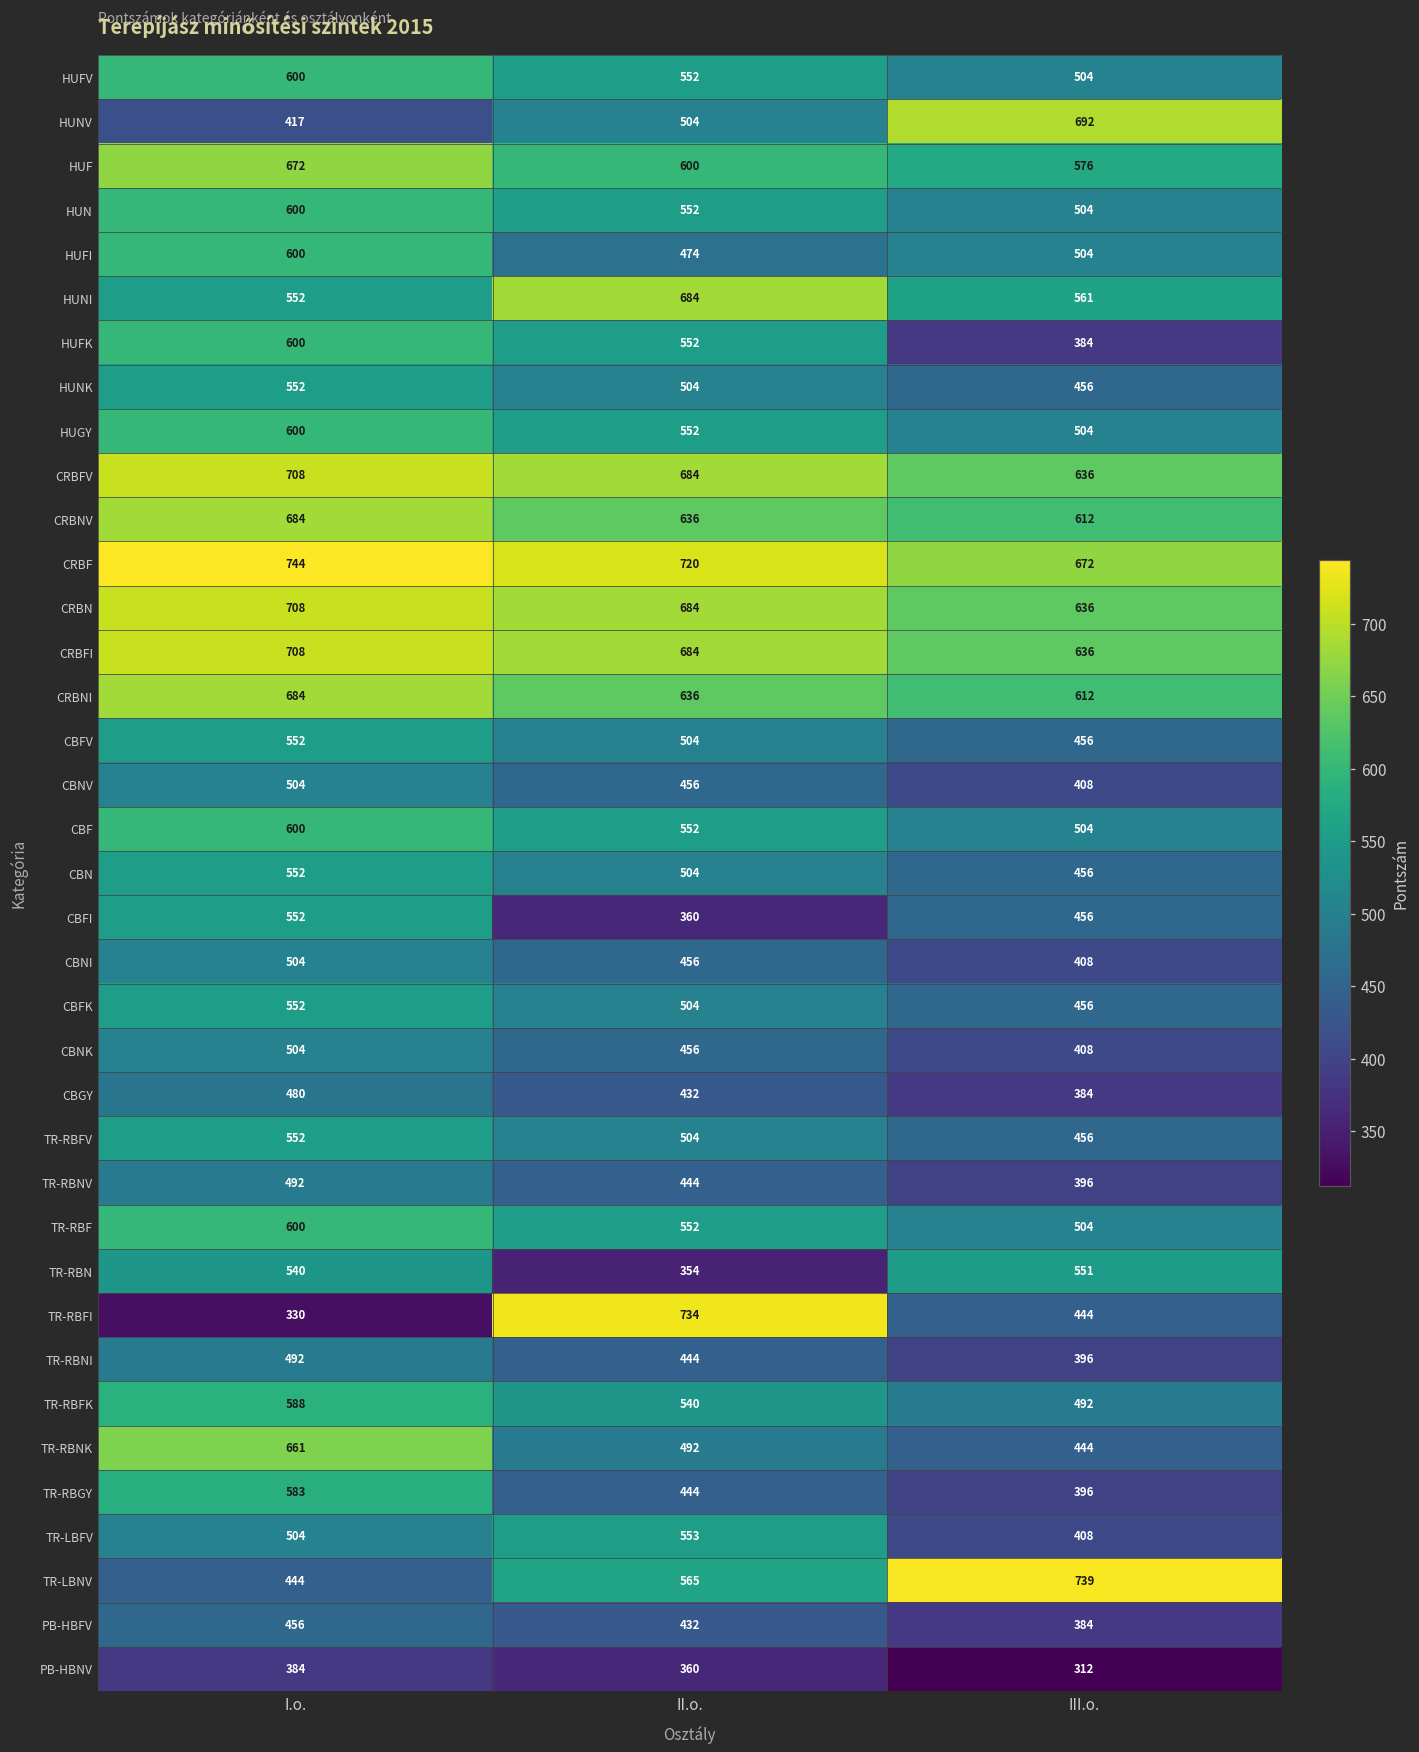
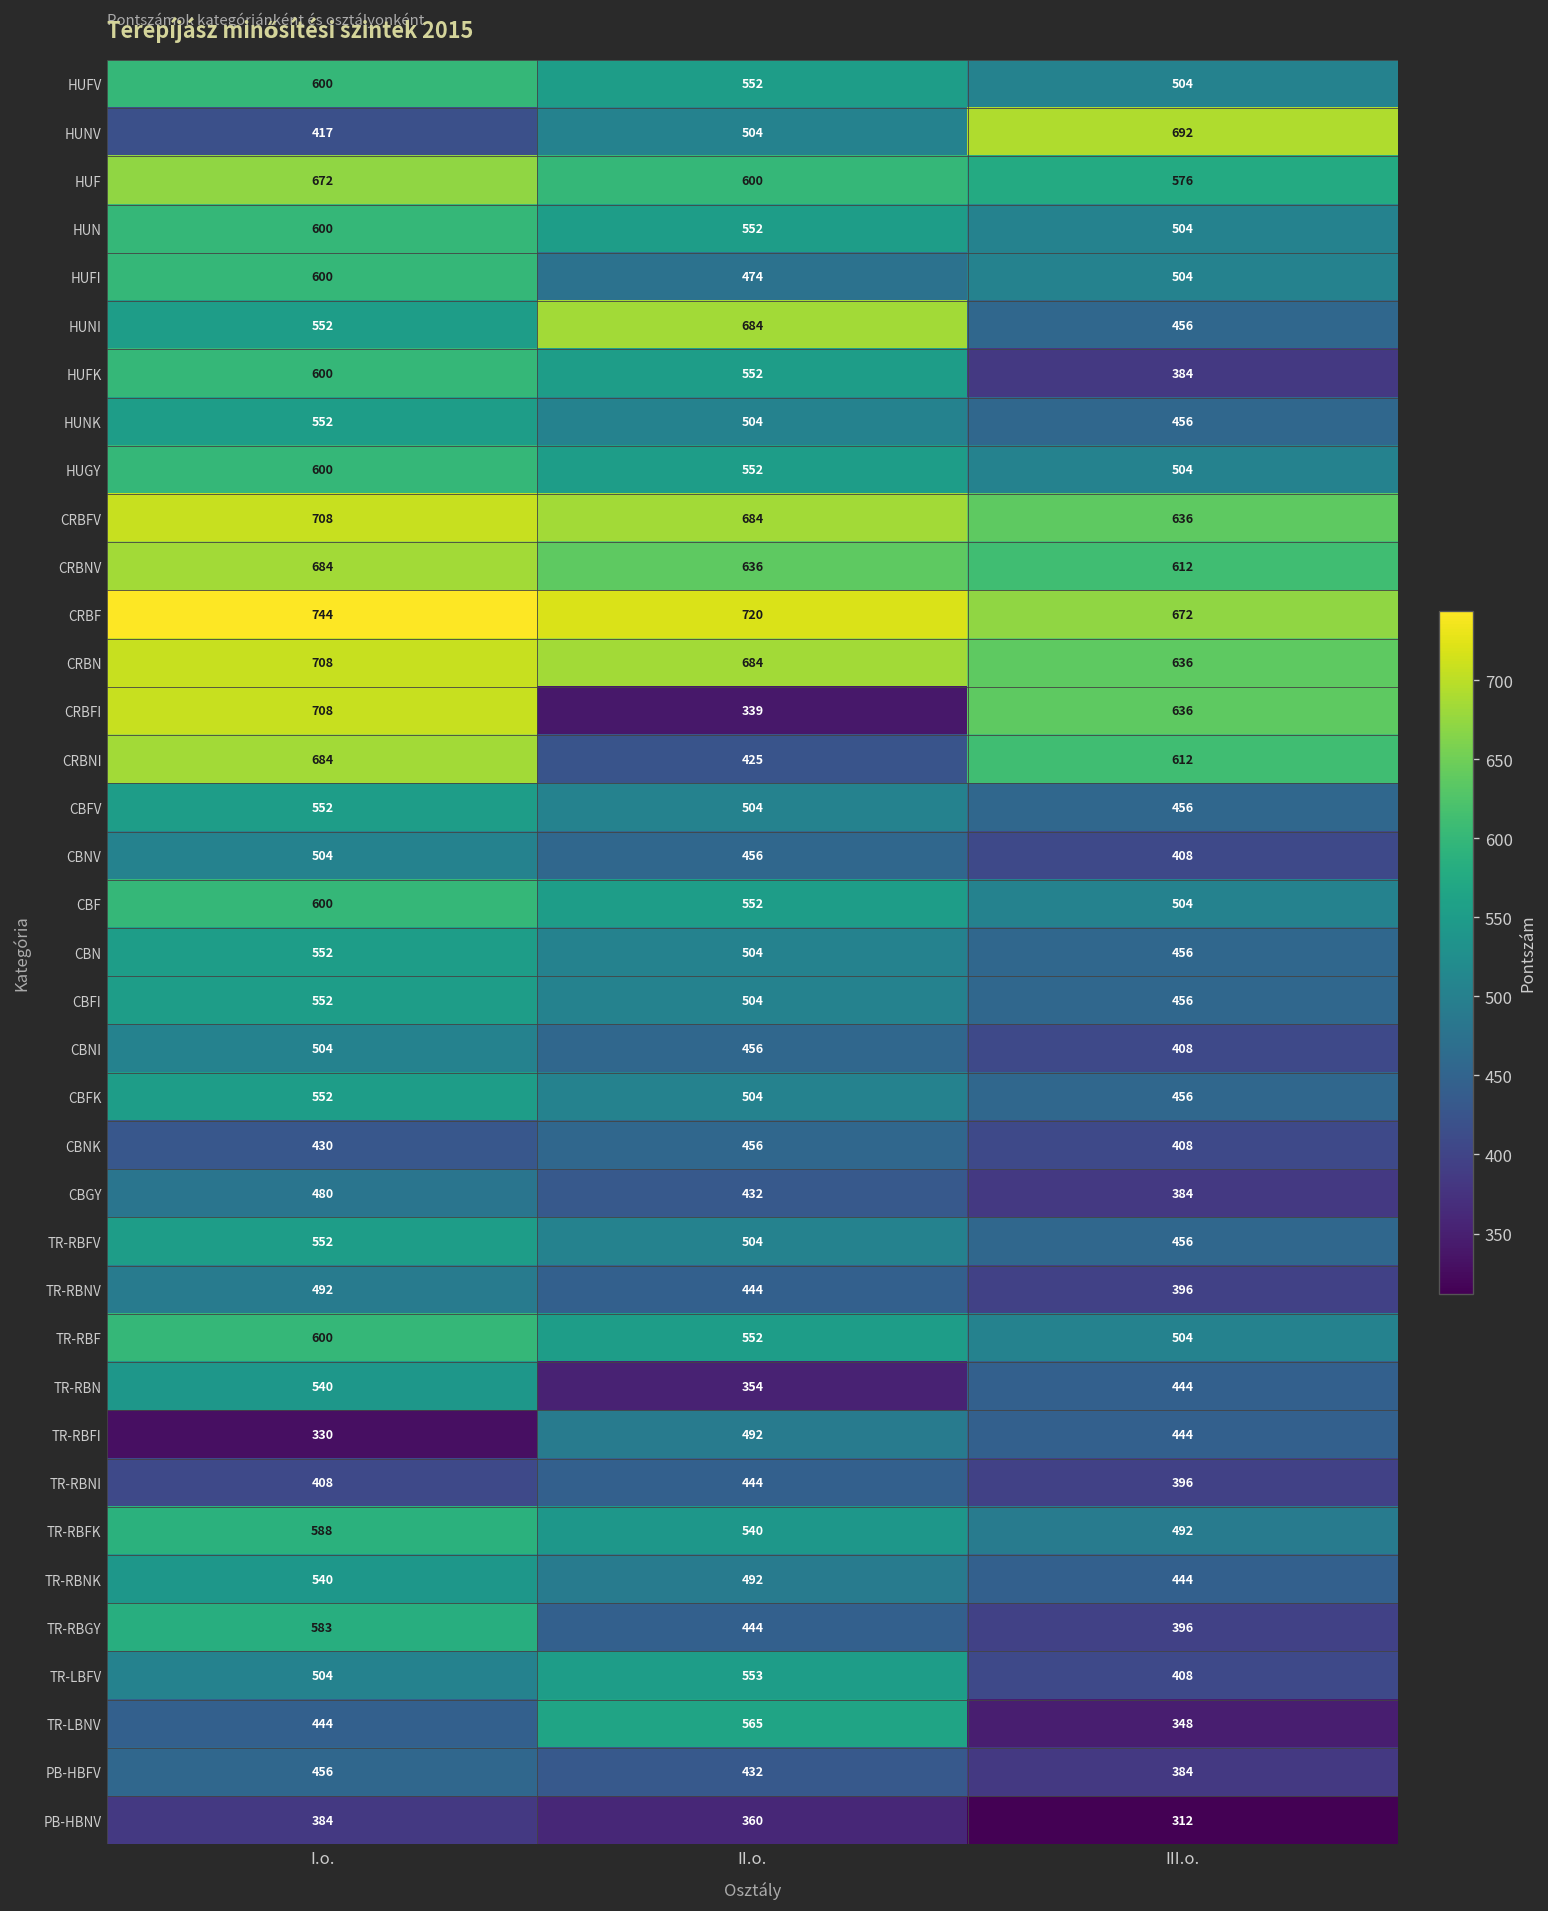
HUNI, III.o.: 561 -> 456
CRBFI, II.o.: 684 -> 339
CRBNI, II.o.: 636 -> 425
CBFI, II.o.: 360 -> 504
CBNK, I.o.: 504 -> 430
TR-RBN, III.o.: 551 -> 444
TR-RBFI, II.o.: 734 -> 492
TR-RBNI, I.o.: 492 -> 408
TR-RBNK, I.o.: 661 -> 540
TR-LBNV, III.o.: 739 -> 348
